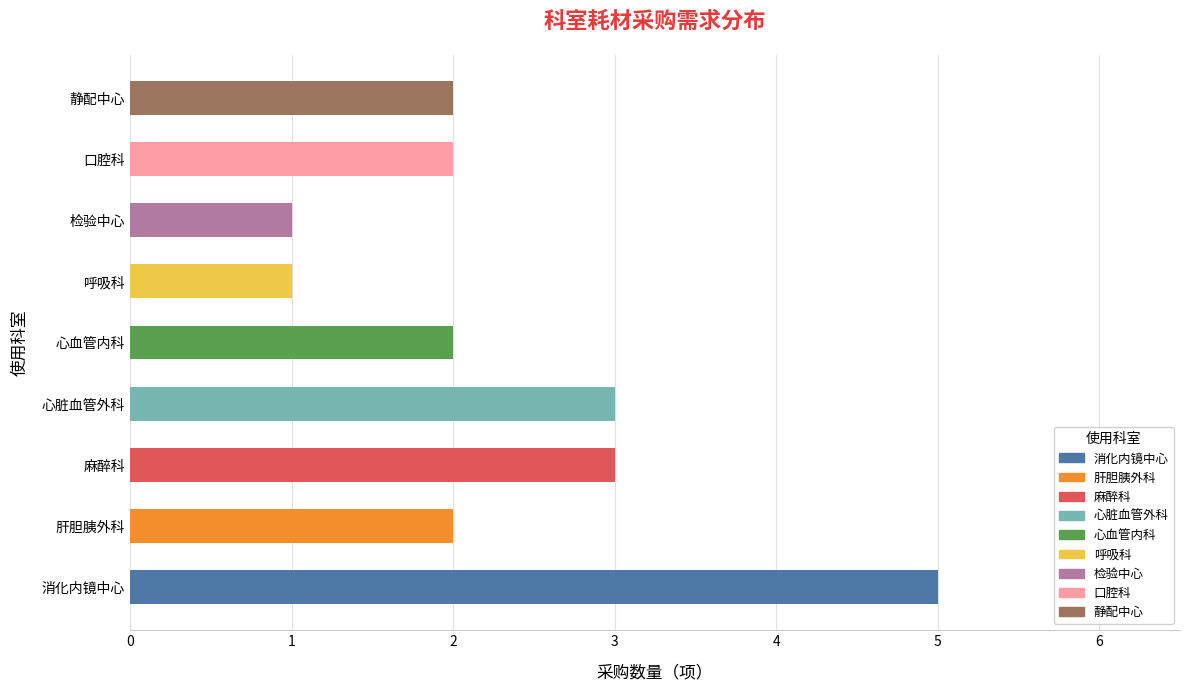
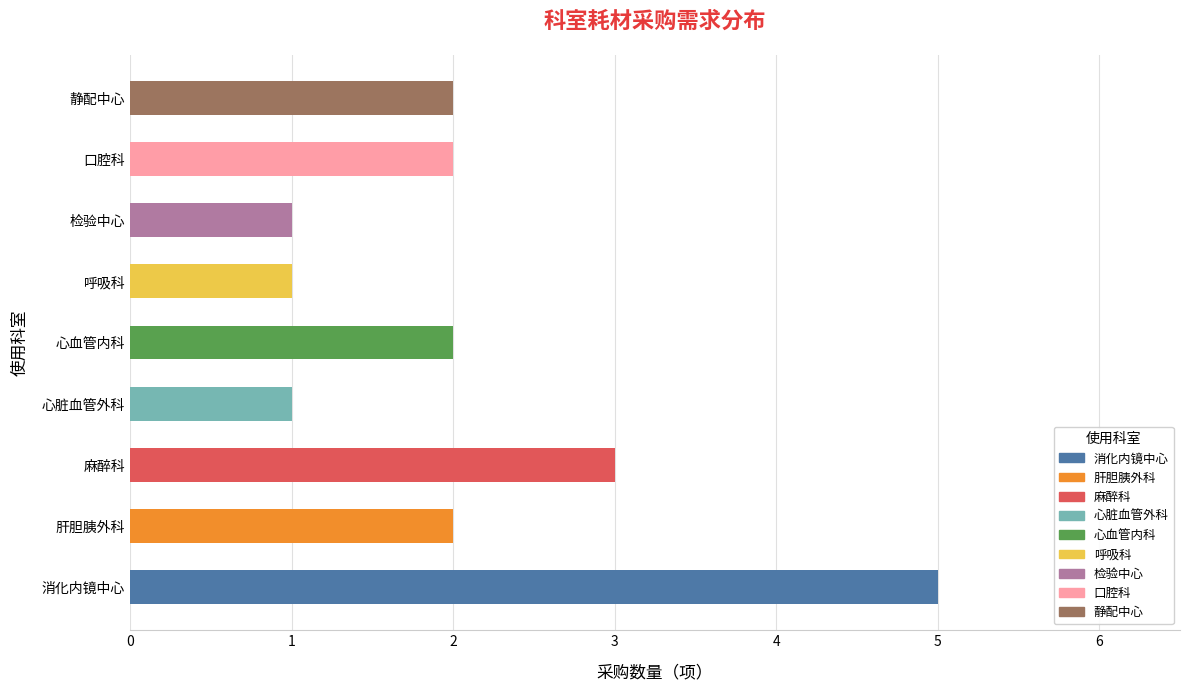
心脏血管外科: 3 -> 1
